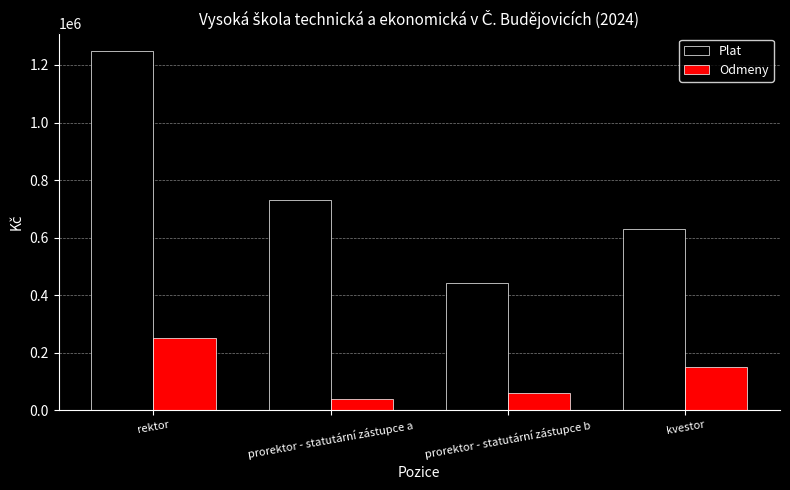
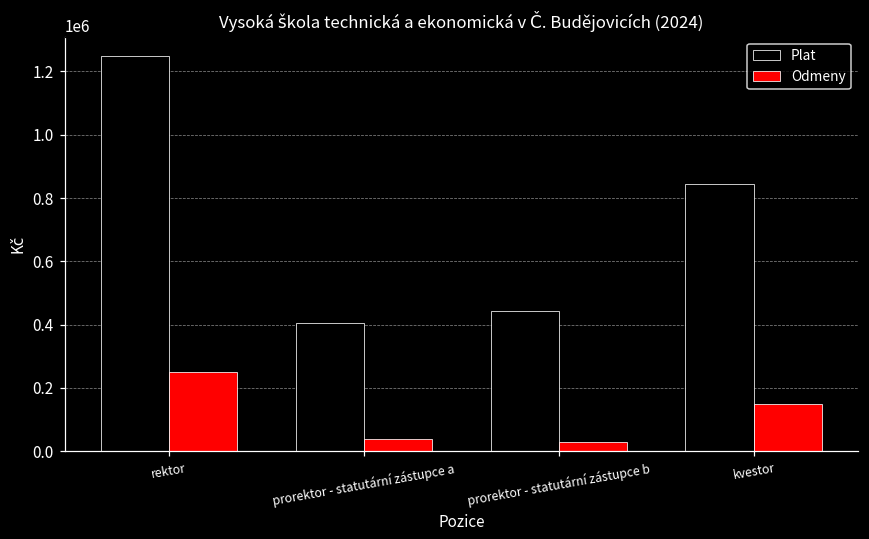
Plat, prorektor - statutární zástupce a: 730000 -> 410000
Odmeny, prorektor - statutární zástupce b: 60000 -> 30000
Plat, kvestor: 630000 -> 840000
